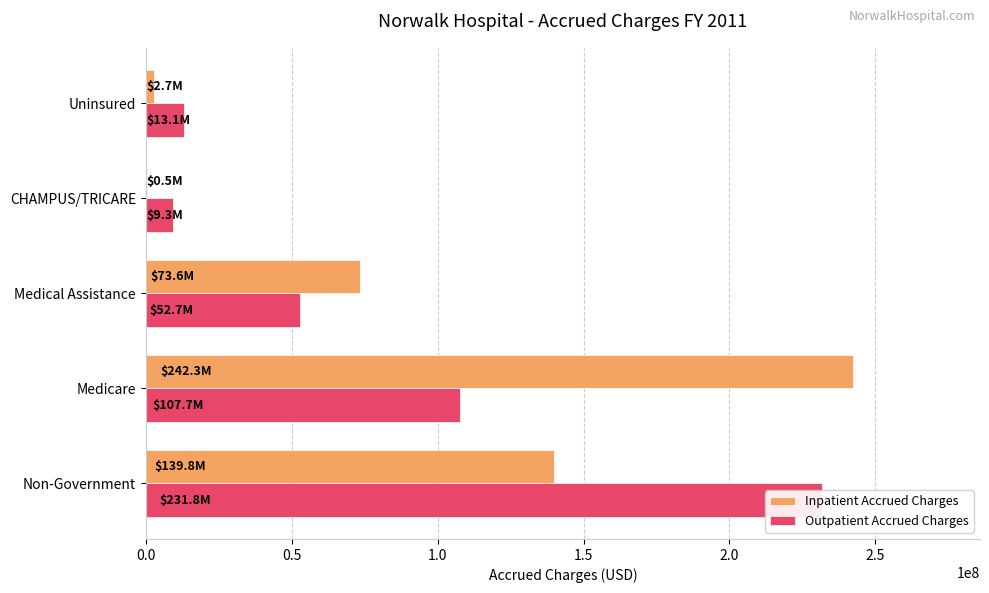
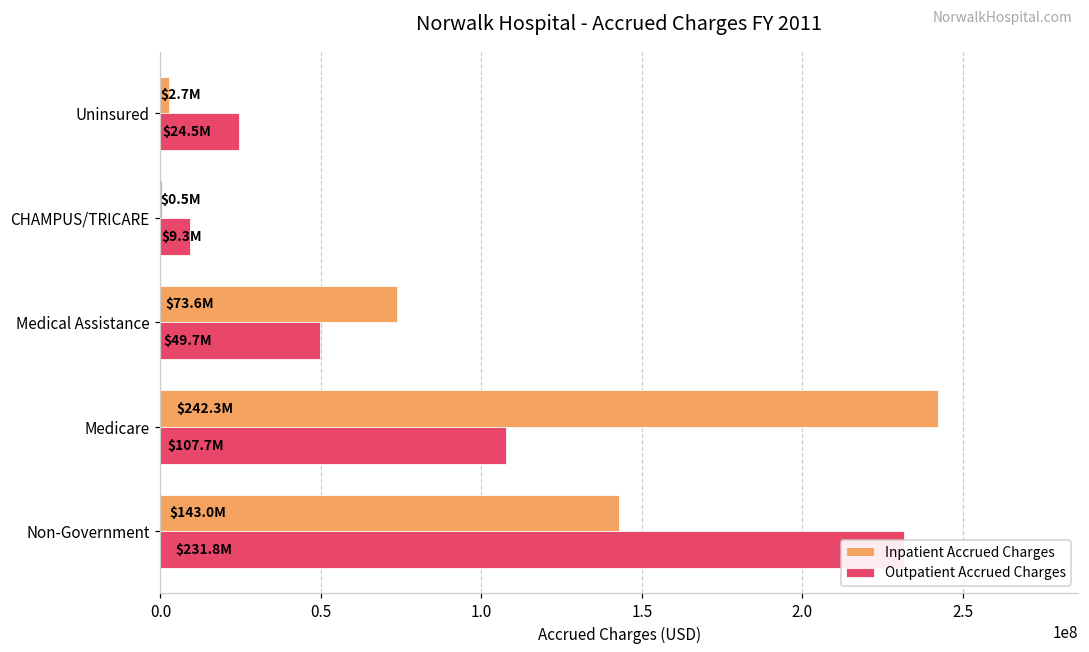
Outpatient Accrued Charges, Uninsured: $13.1M -> $24.5M
Outpatient Accrued Charges, Medical Assistance: $52.7M -> $49.7M
Inpatient Accrued Charges, Non-Government: $139.8M -> $143.0M
